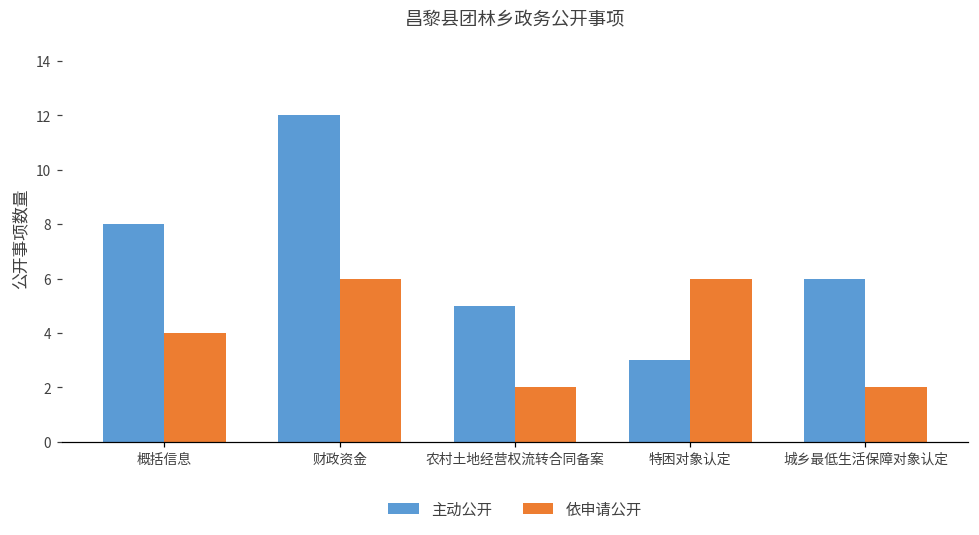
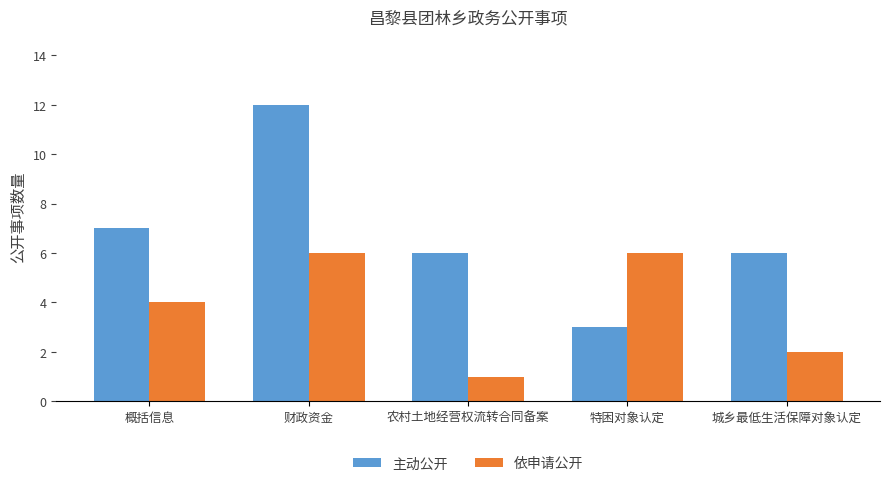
主动公开, 概括信息: 8 -> 7
主动公开, 农村土地经营权流转合同备案: 5 -> 6
依申请公开, 农村土地经营权流转合同备案: 2 -> 1
